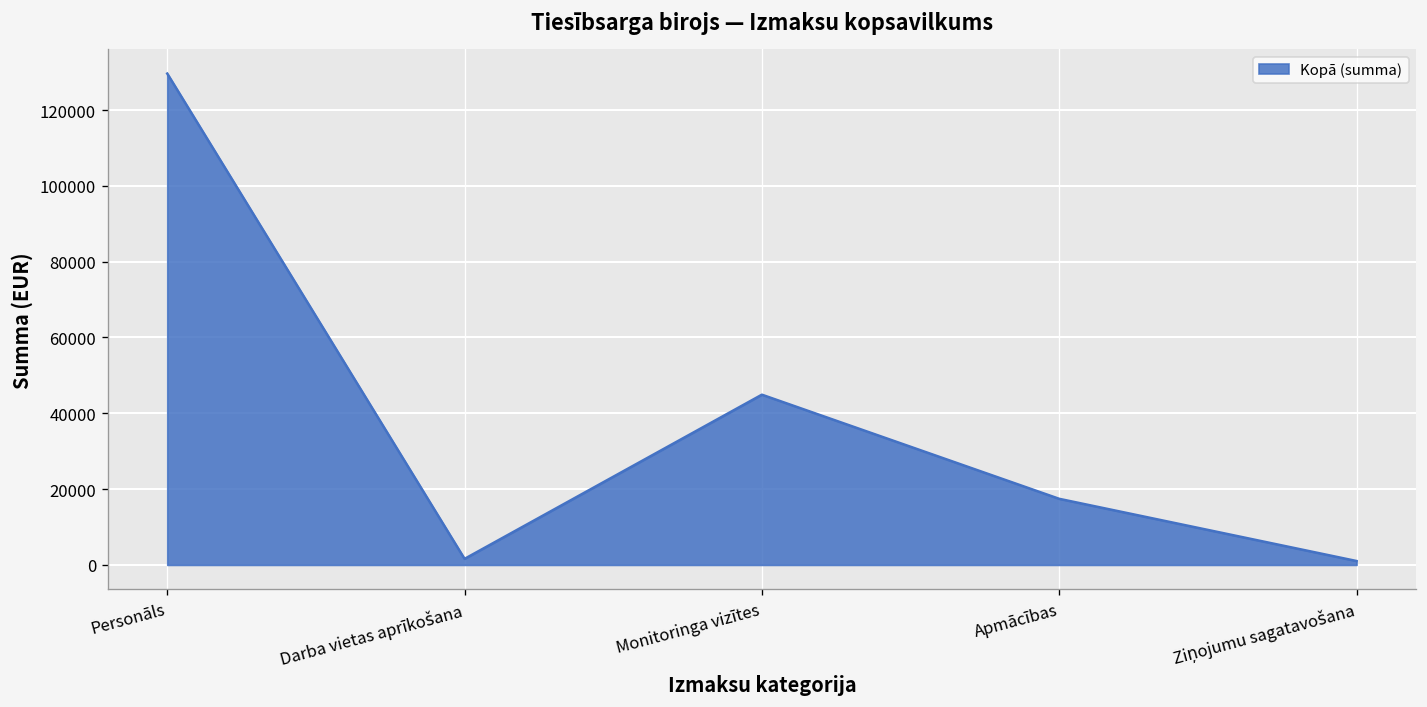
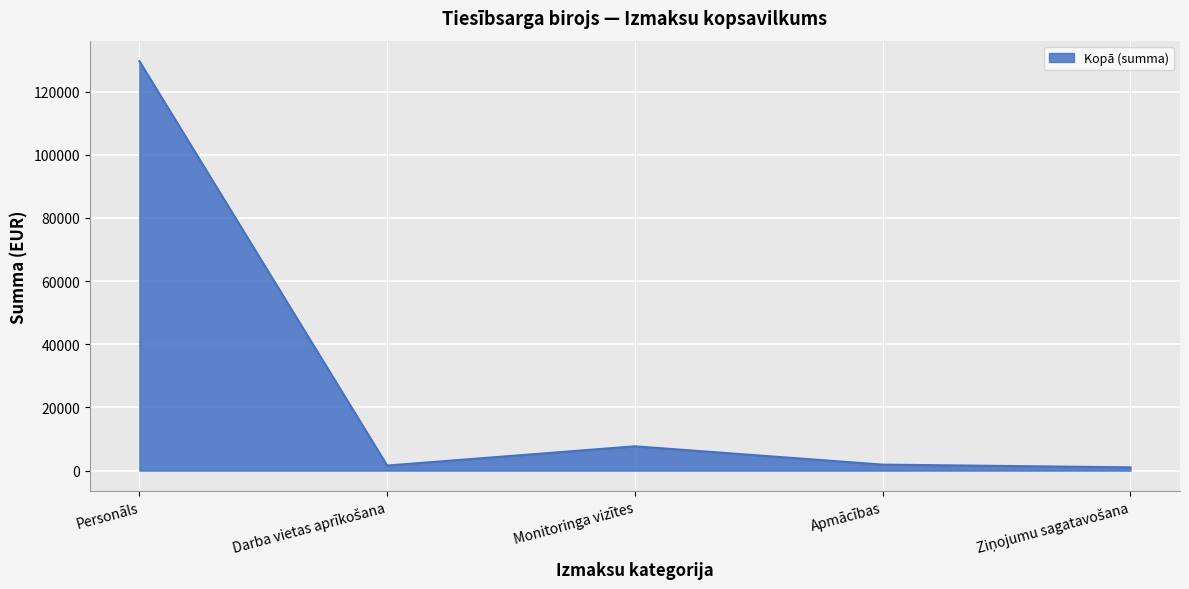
Monitoringa vizītes: 45000 -> 8000
Apmācības: 17000 -> 2000
